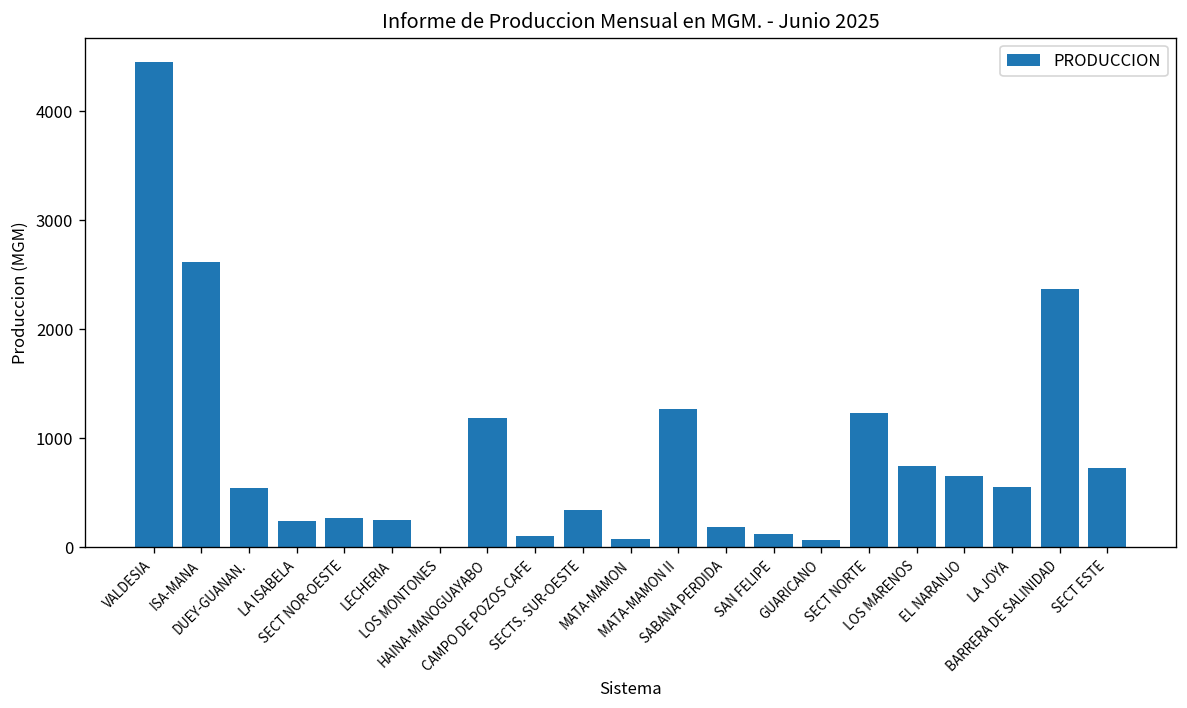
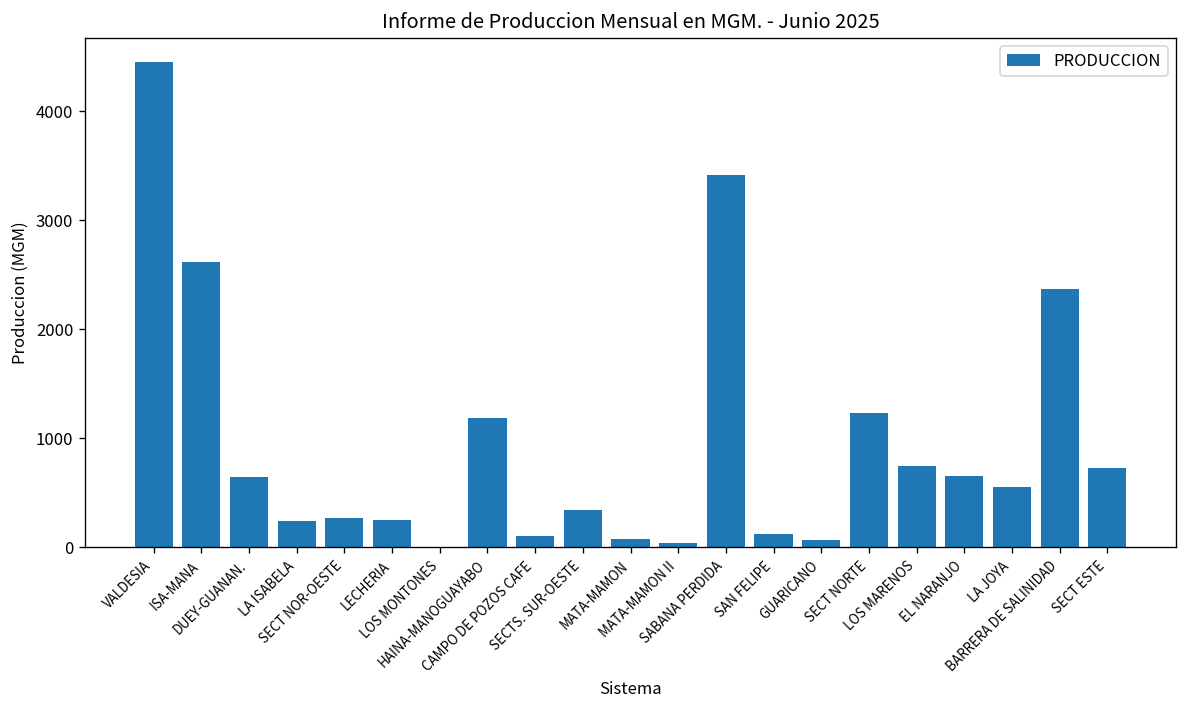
DUEY-GUANAN.: 500 -> 600
MATA-MAMON II: 1300 -> 0
SABANA PERDIDA: 200 -> 3400
